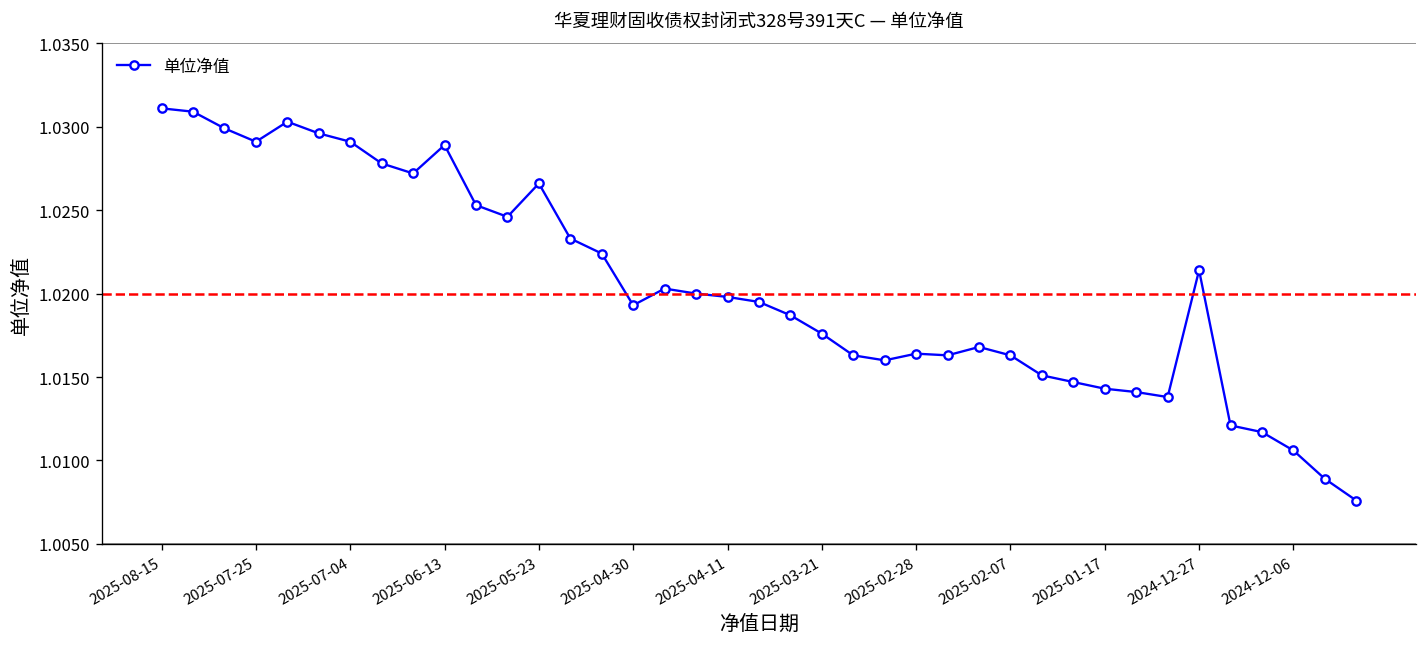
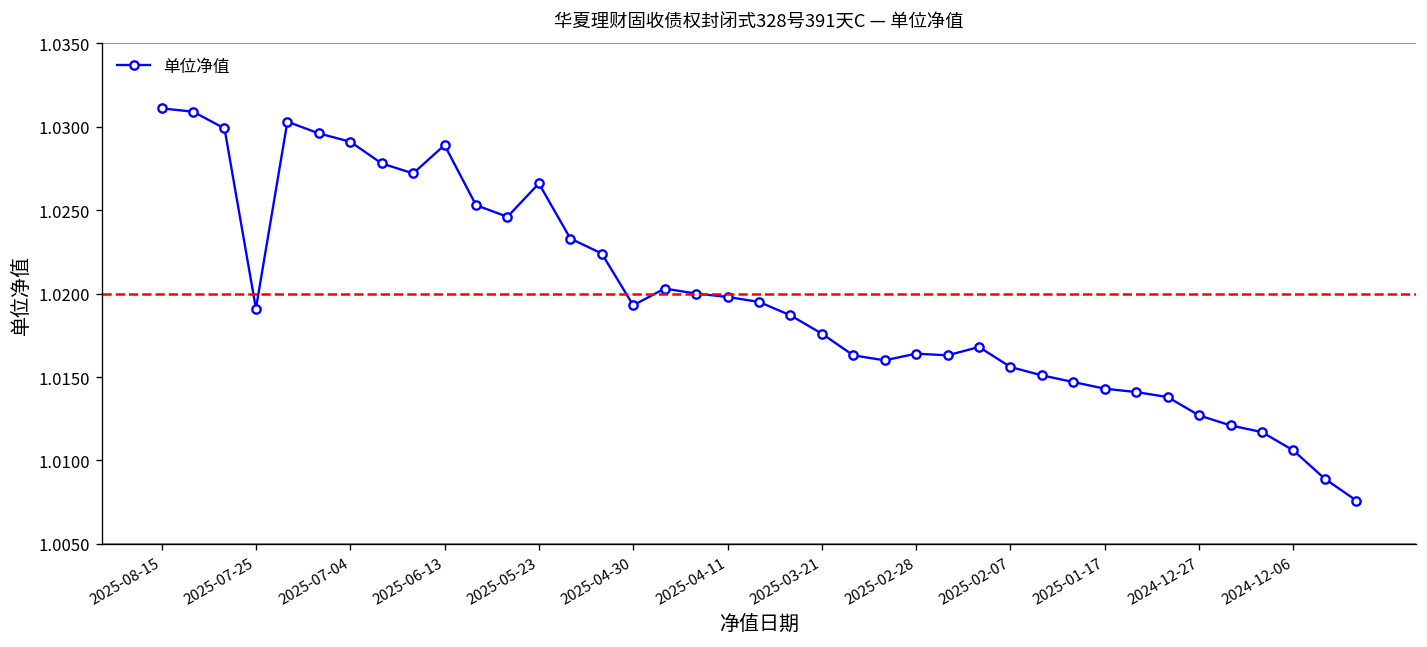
2025-07-25: 1.0291 -> 1.0191
2025-02-07: 1.0163 -> 1.0156
2024-12-27: 1.0214 -> 1.0127
